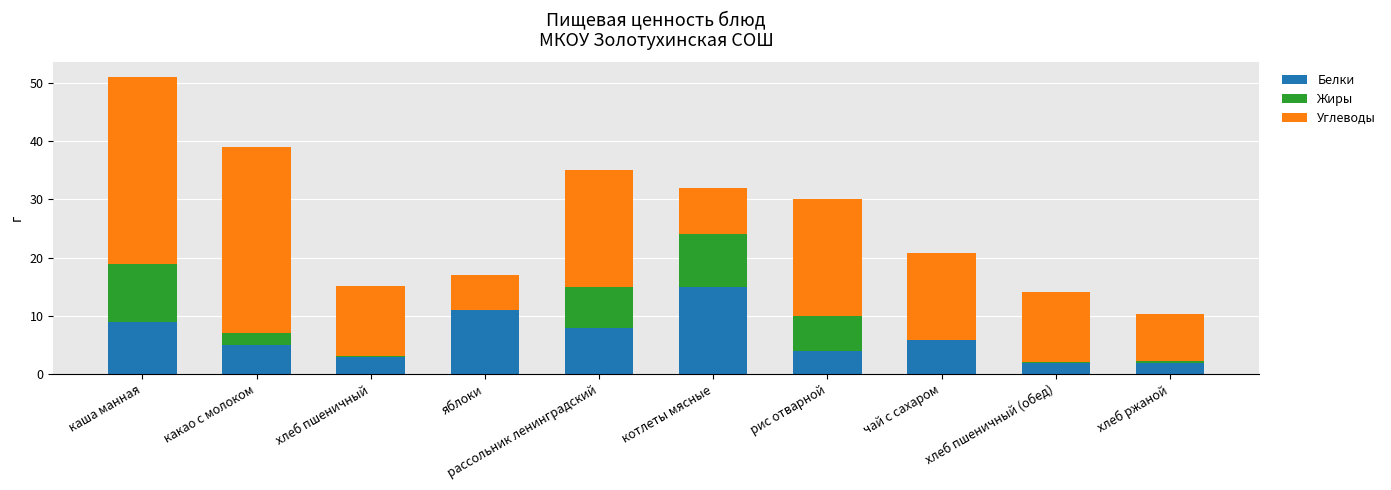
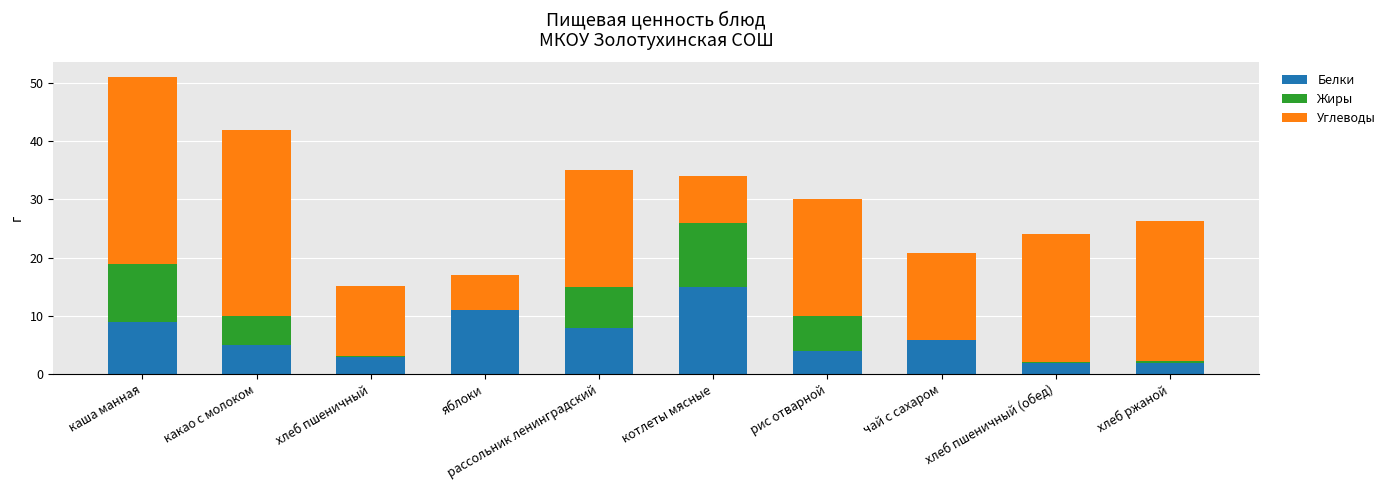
Жиры, какао с молоком: 2 -> 5
Жиры, котлеты мясные: 9 -> 11
Углеводы, хлеб пшеничный (обед): 12 -> 22
Углеводы, хлеб ржаной: 8 -> 24
